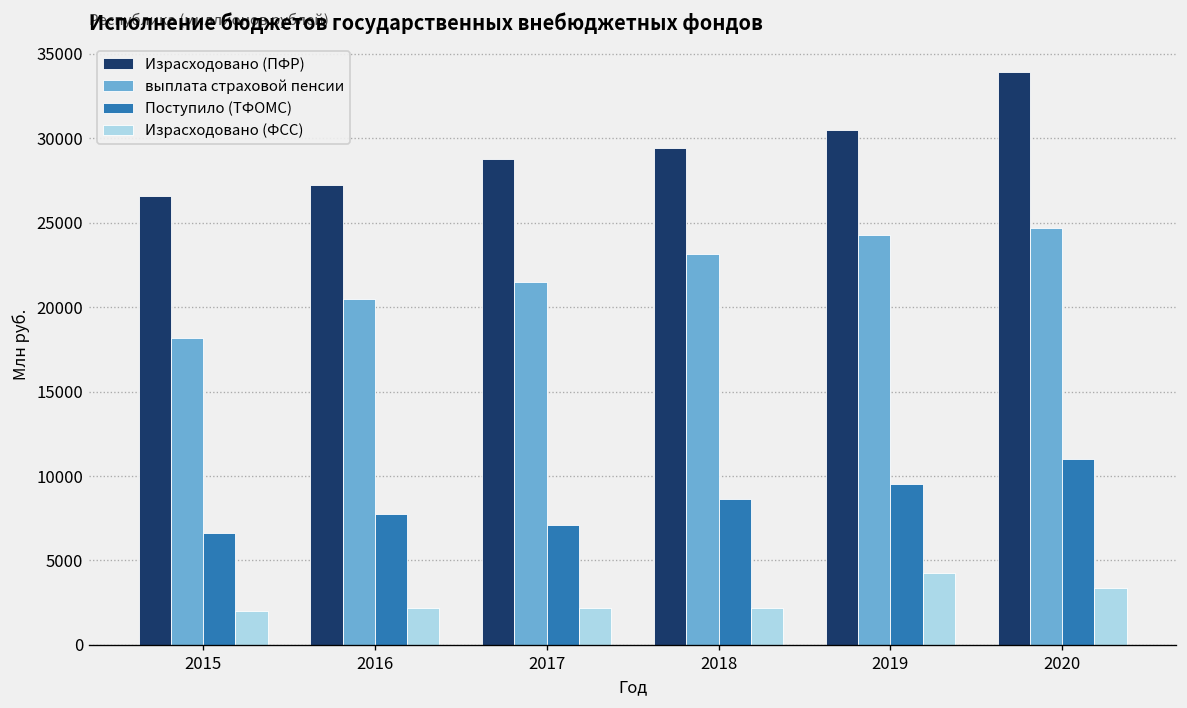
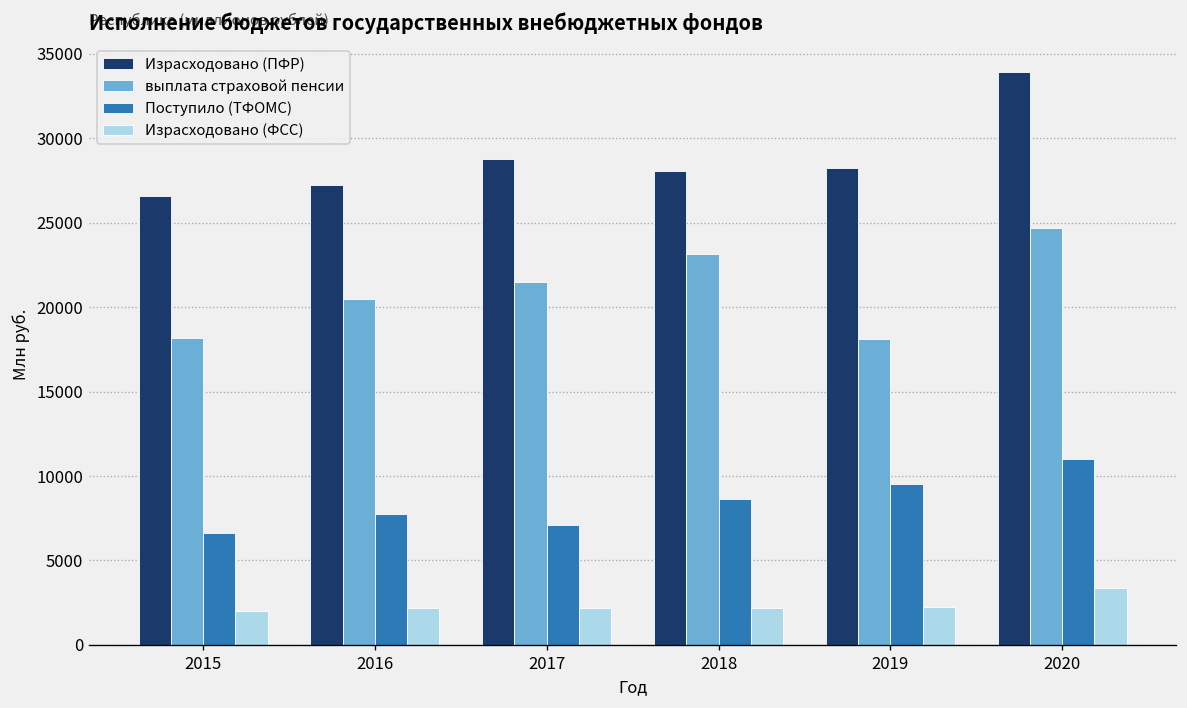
Израсходовано (ПФР), 2018: 29500 -> 28100
Израсходовано (ПФР), 2019: 30500 -> 28200
выплата страховой пенсии, 2019: 24300 -> 18100
Израсходовано (ФСС), 2019: 4300 -> 2200
